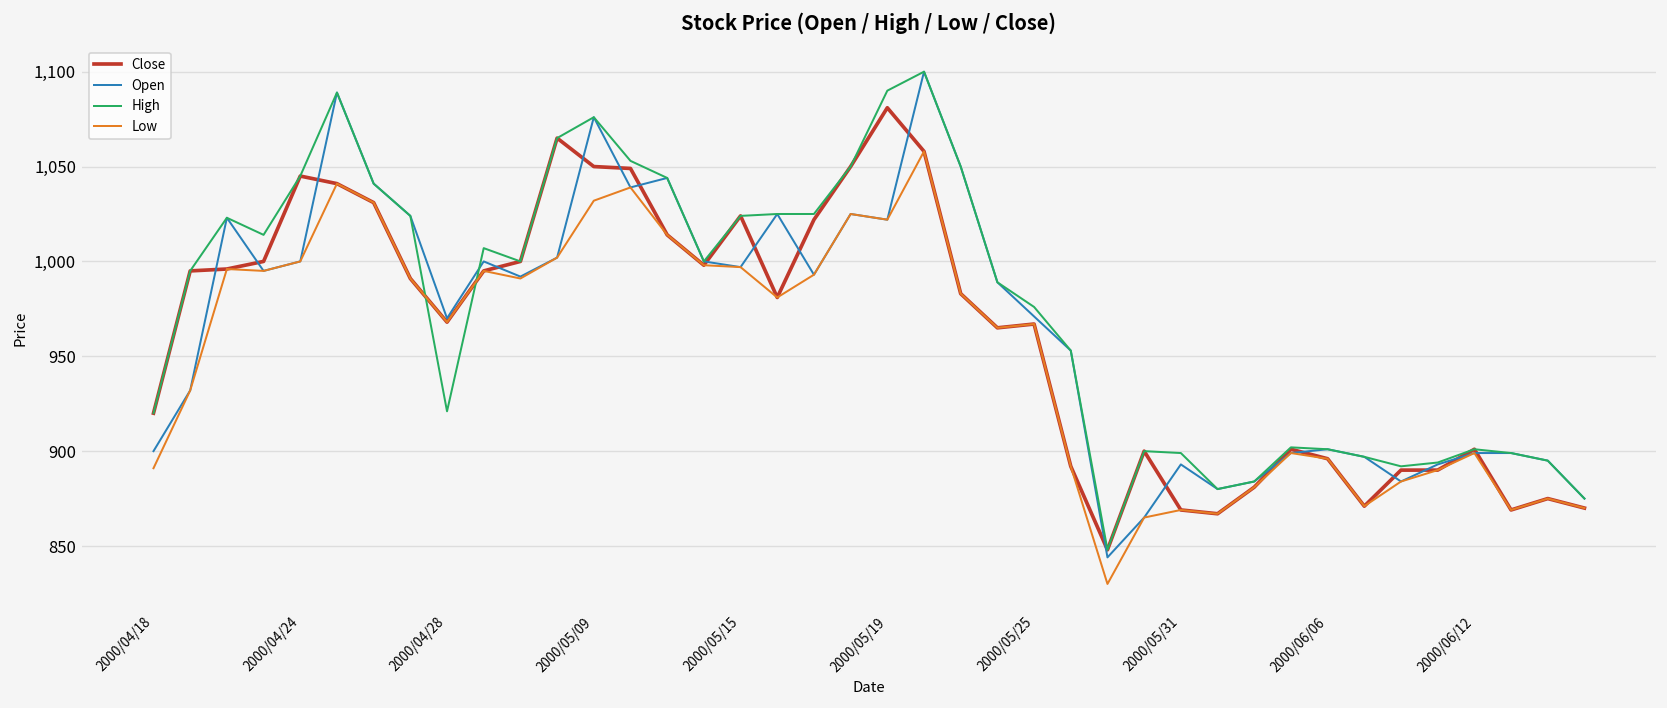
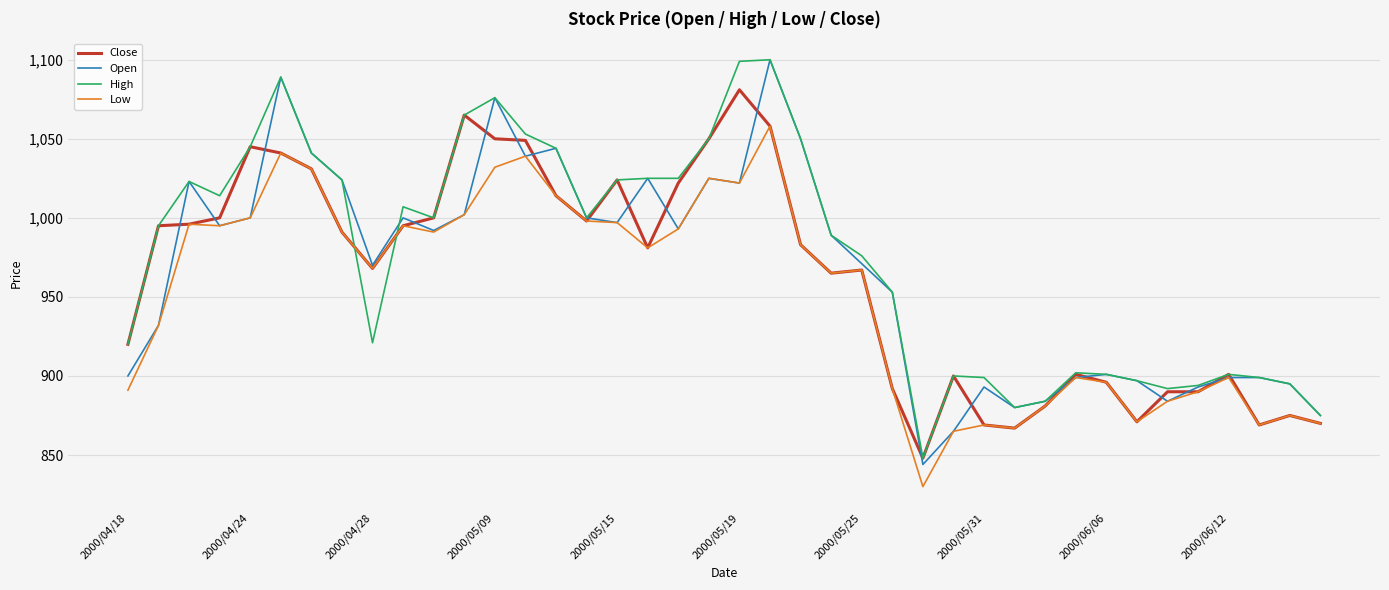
High, 2000/05/19: 1,090 -> 1,099
